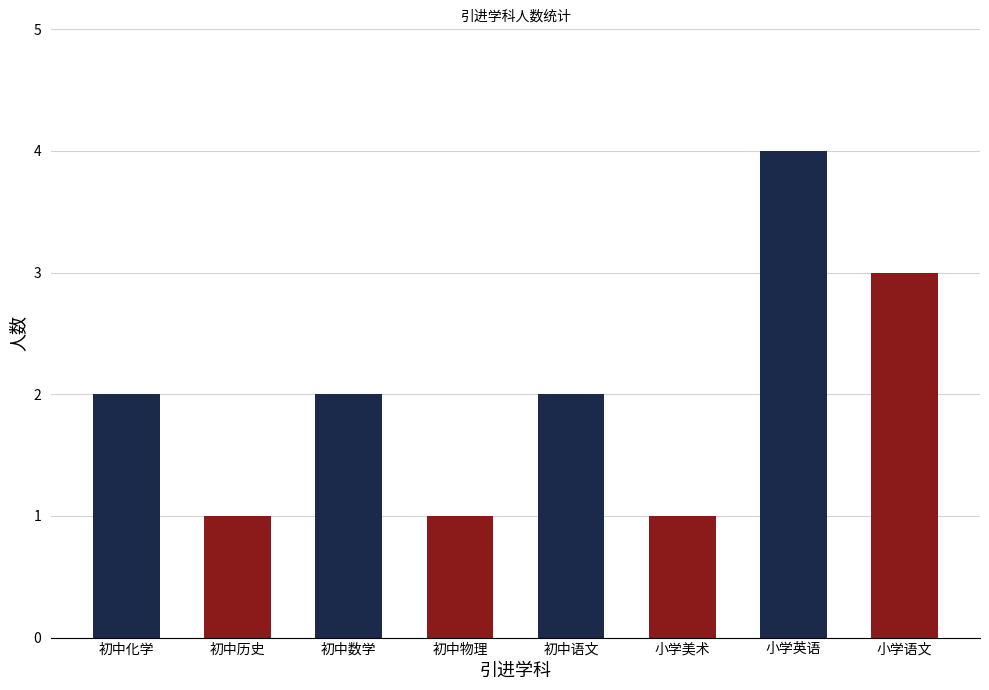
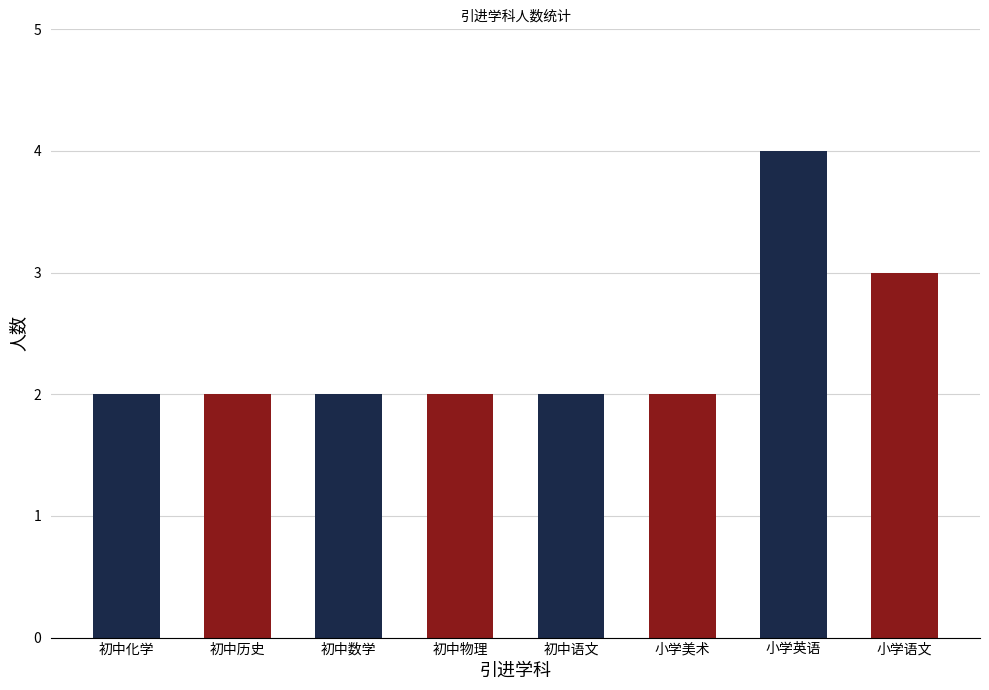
初中历史: 1 -> 2
初中物理: 1 -> 2
小学美术: 1 -> 2
